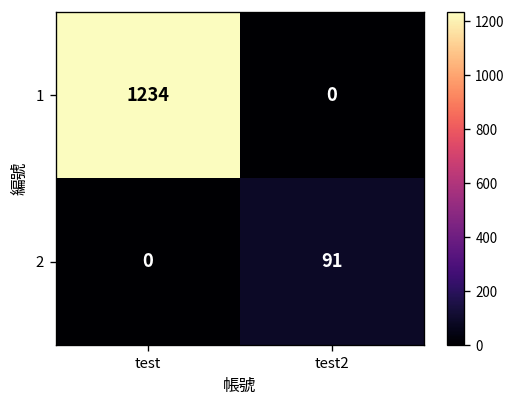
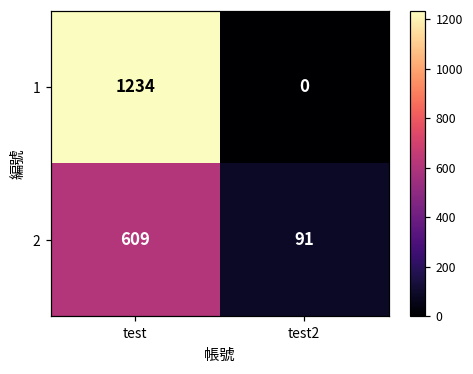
2, test: 0 -> 609
